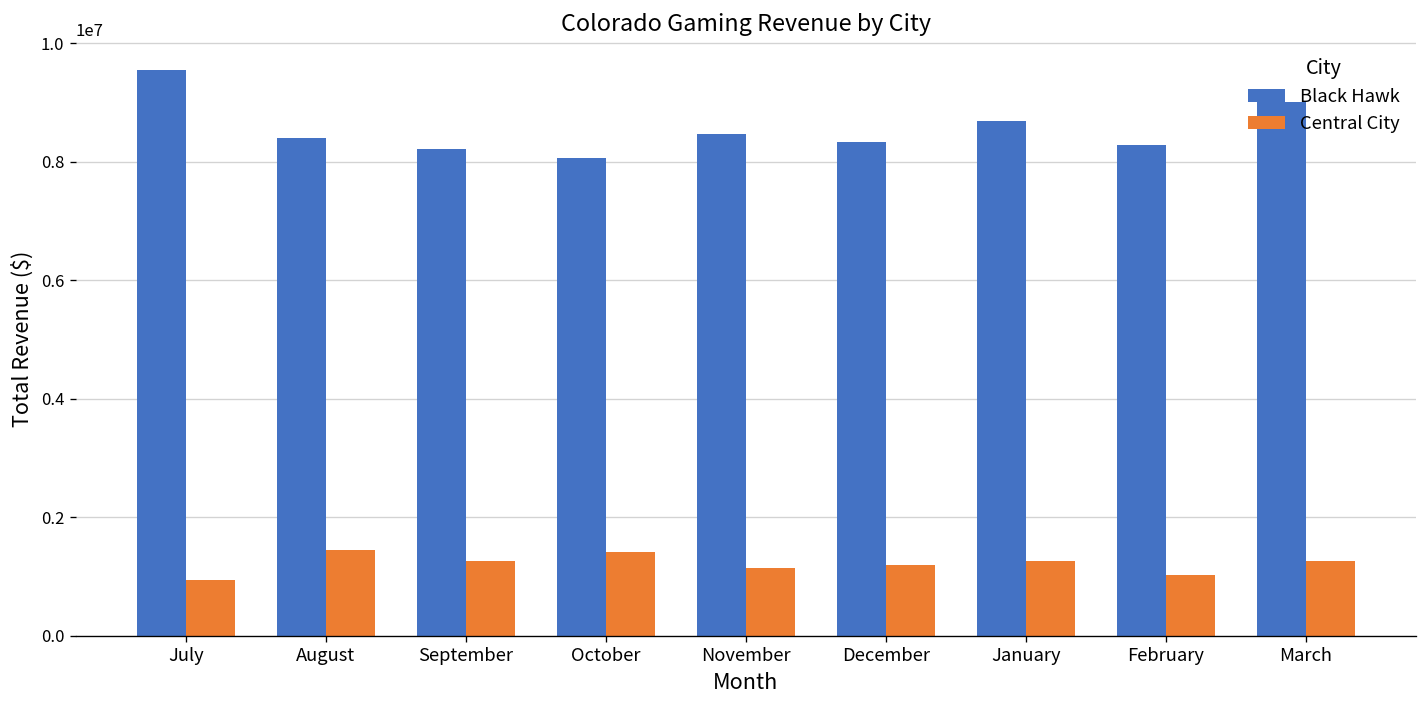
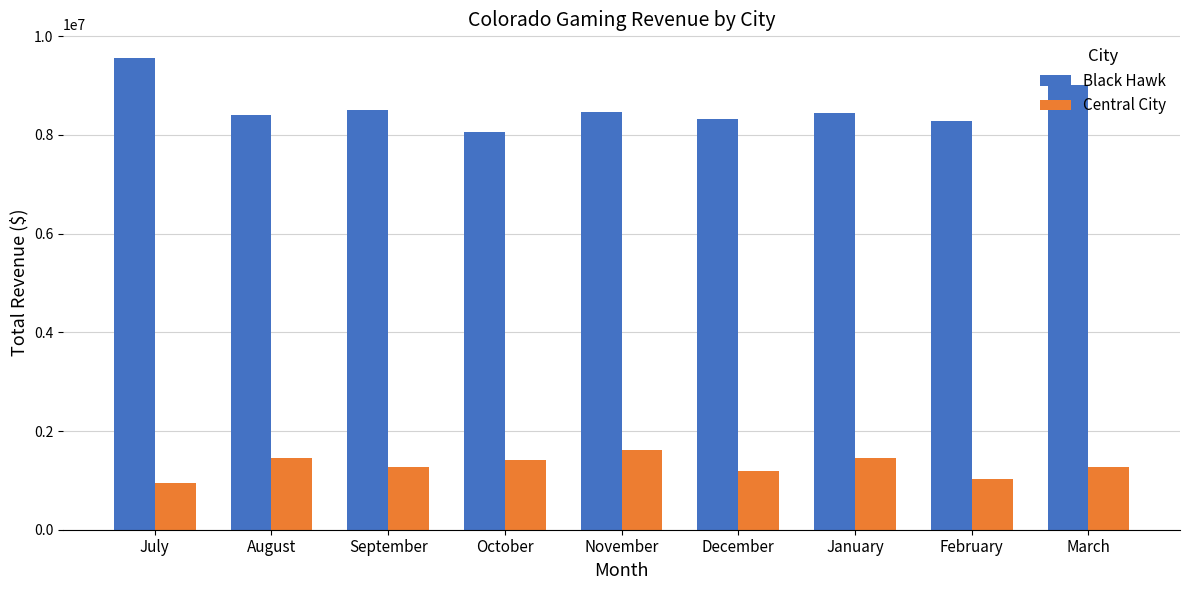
Black Hawk, September: 8200000 -> 8500000
Central City, November: 1100000 -> 1600000
Black Hawk, January: 8700000 -> 8500000
Central City, January: 1300000 -> 1500000
